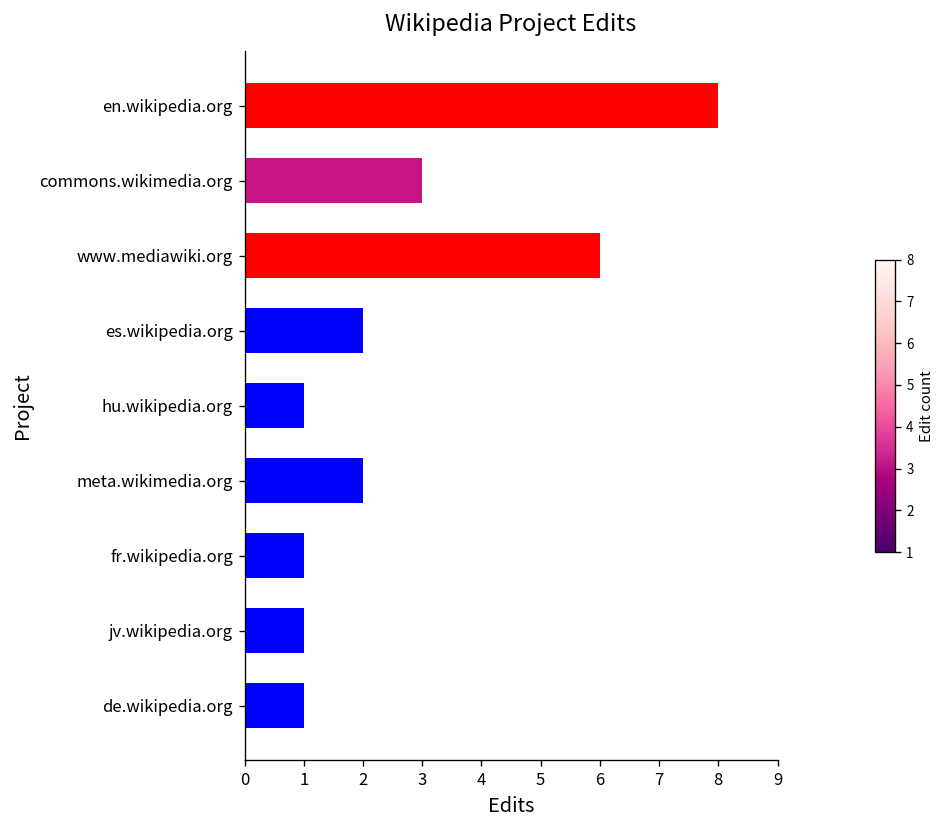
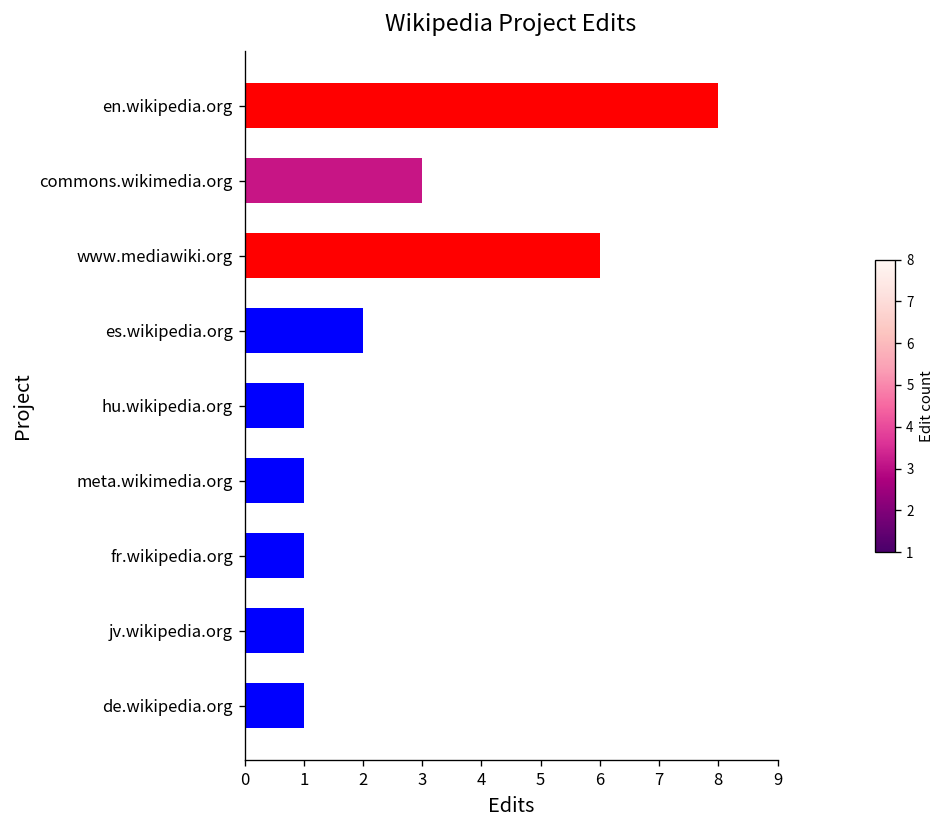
meta.wikimedia.org: 2 -> 1
